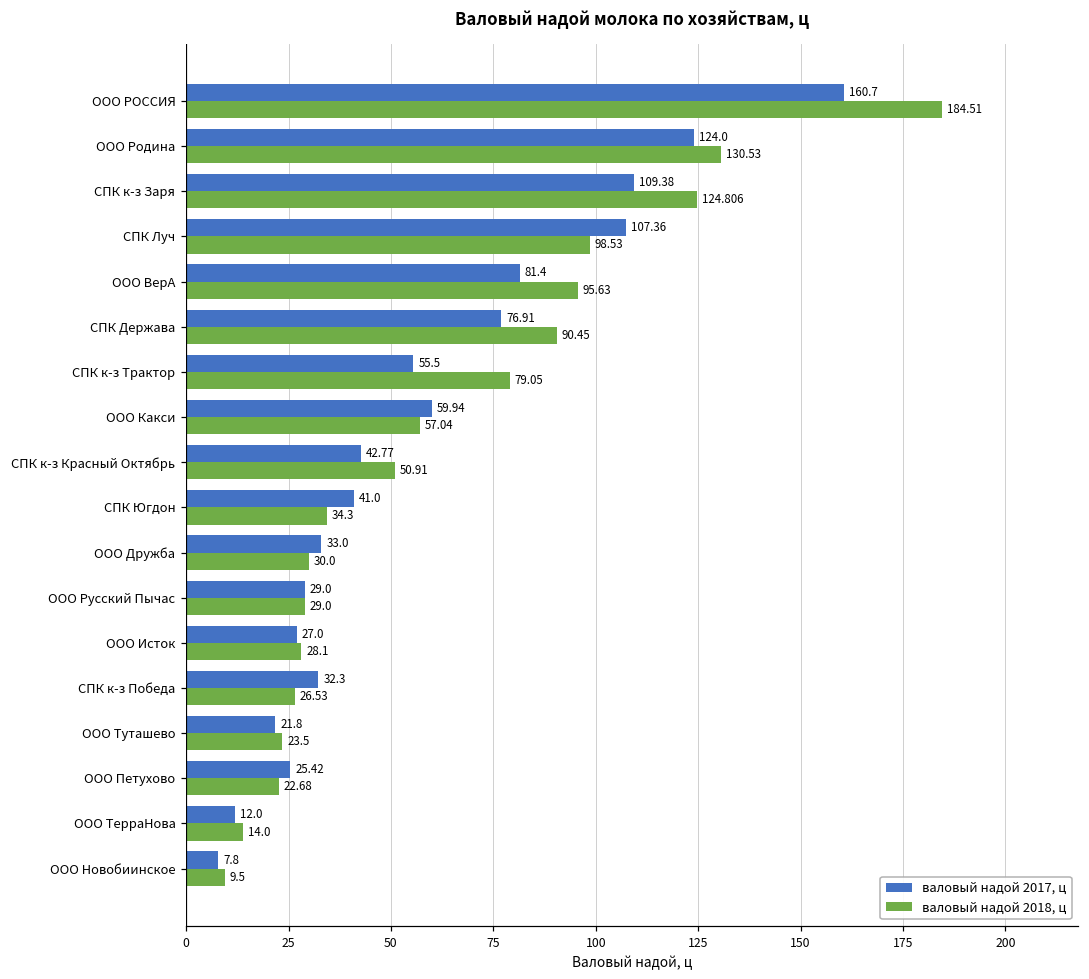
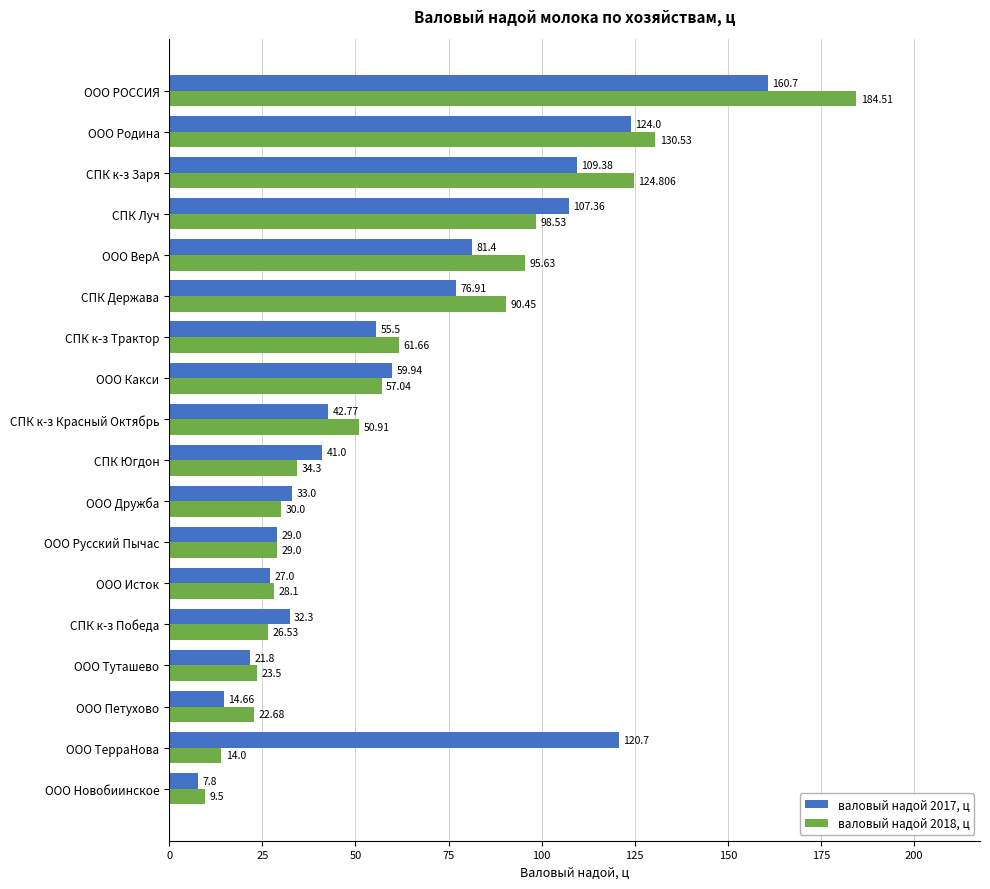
валовый надой 2018, ц, СПК к-з Трактор: 79.05 -> 61.66
валовый надой 2017, ц, ООО Петухово: 25.42 -> 14.66
валовый надой 2017, ц, ООО ТерраНова: 12.0 -> 120.7
